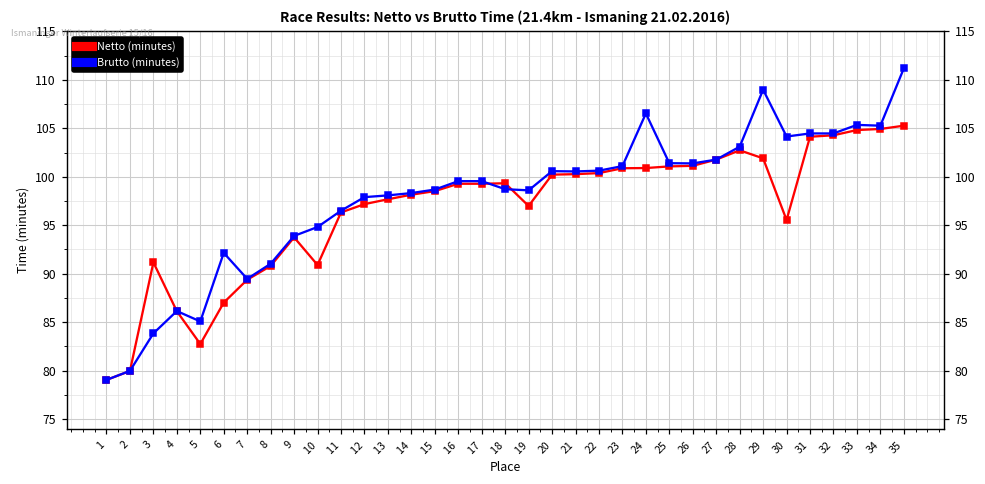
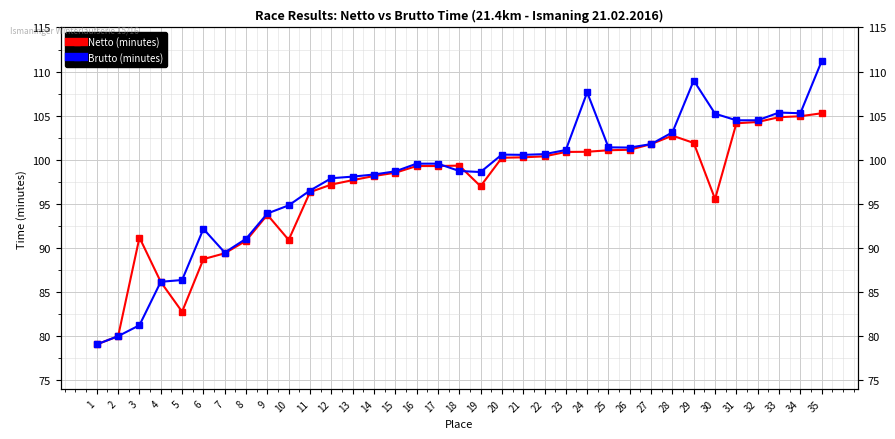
Brutto (minutes), 3: 84 -> 81
Brutto (minutes), 5: 85 -> 86
Netto (minutes), 6: 87 -> 89
Brutto (minutes), 24: 107 -> 108
Brutto (minutes), 30: 104 -> 105
